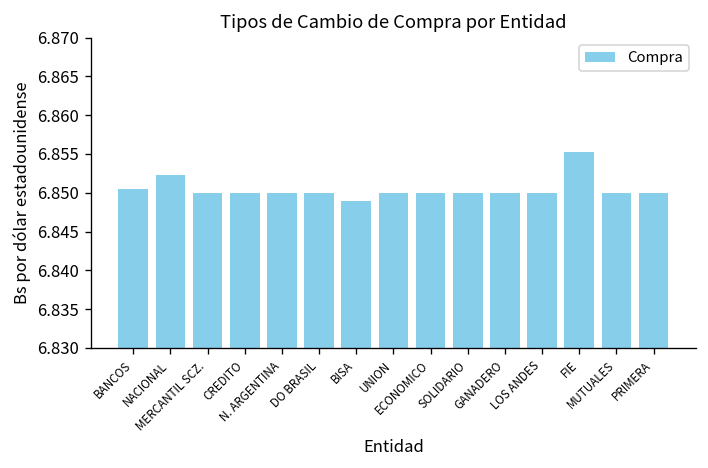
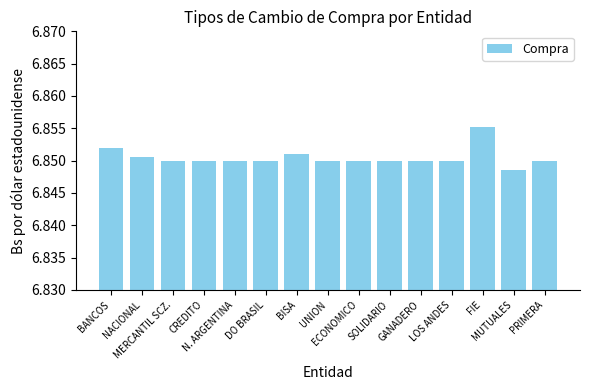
BANCOS: 6.851 -> 6.852
NACIONAL: 6.852 -> 6.851
BISA: 6.849 -> 6.851
MUTUALES: 6.850 -> 6.849
